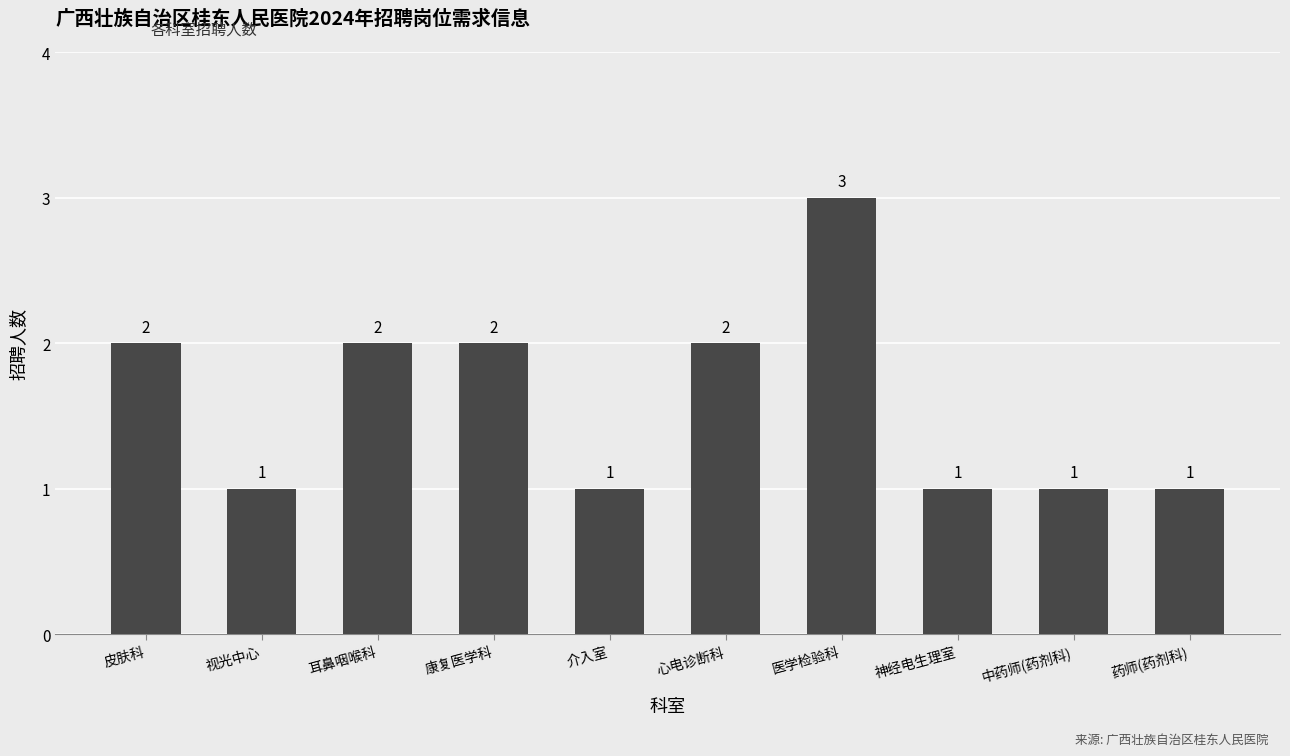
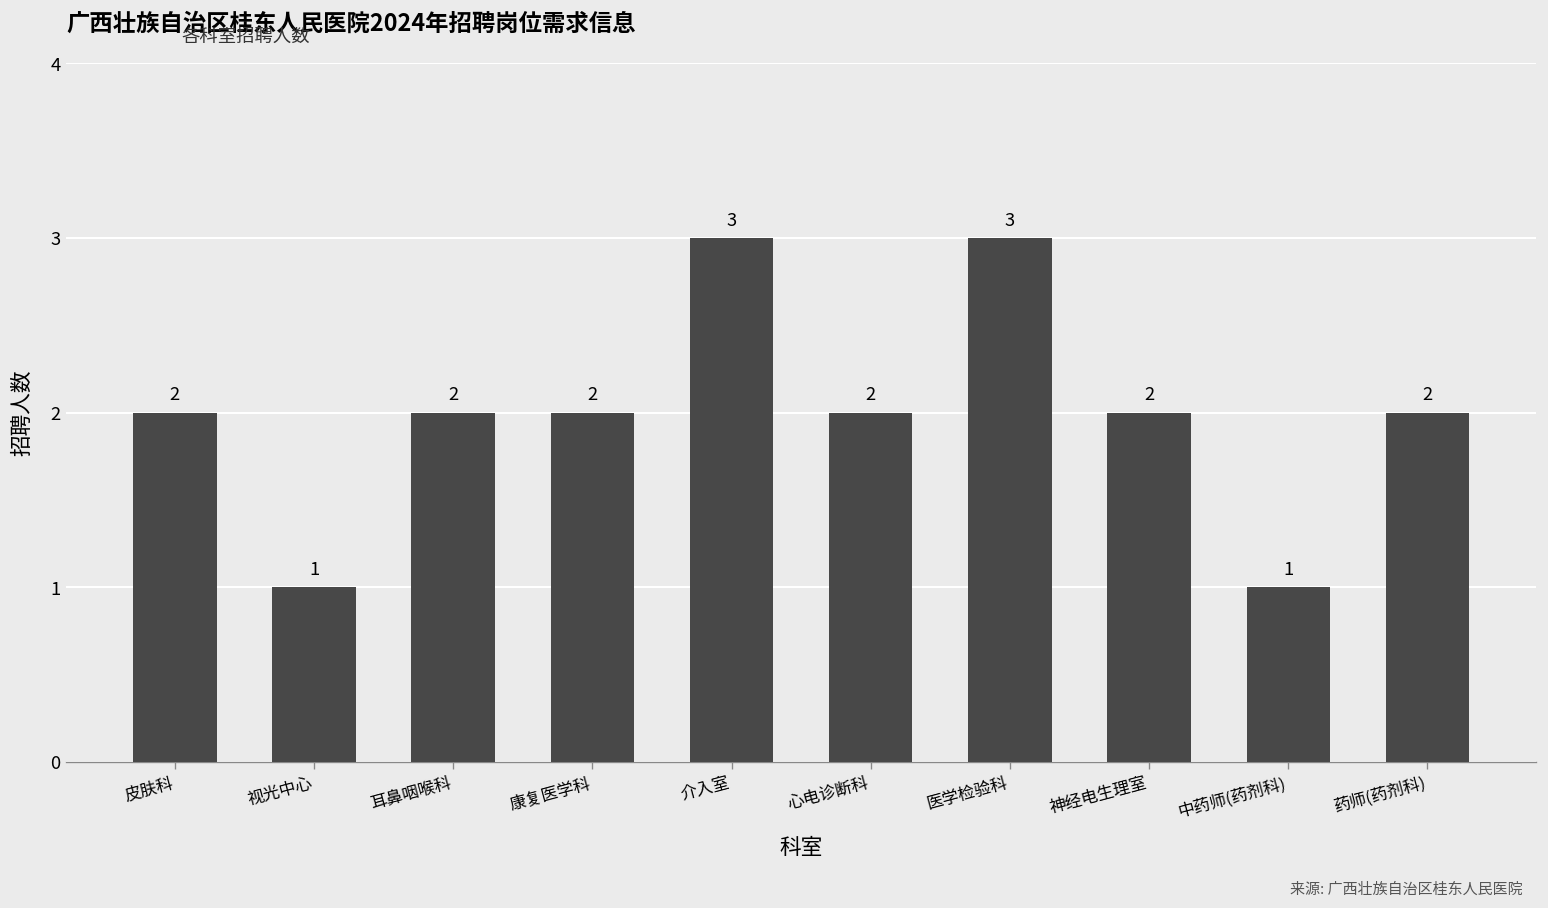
介入室: 1 -> 3
神经电生理室: 1 -> 2
药师(药剂科): 1 -> 2
